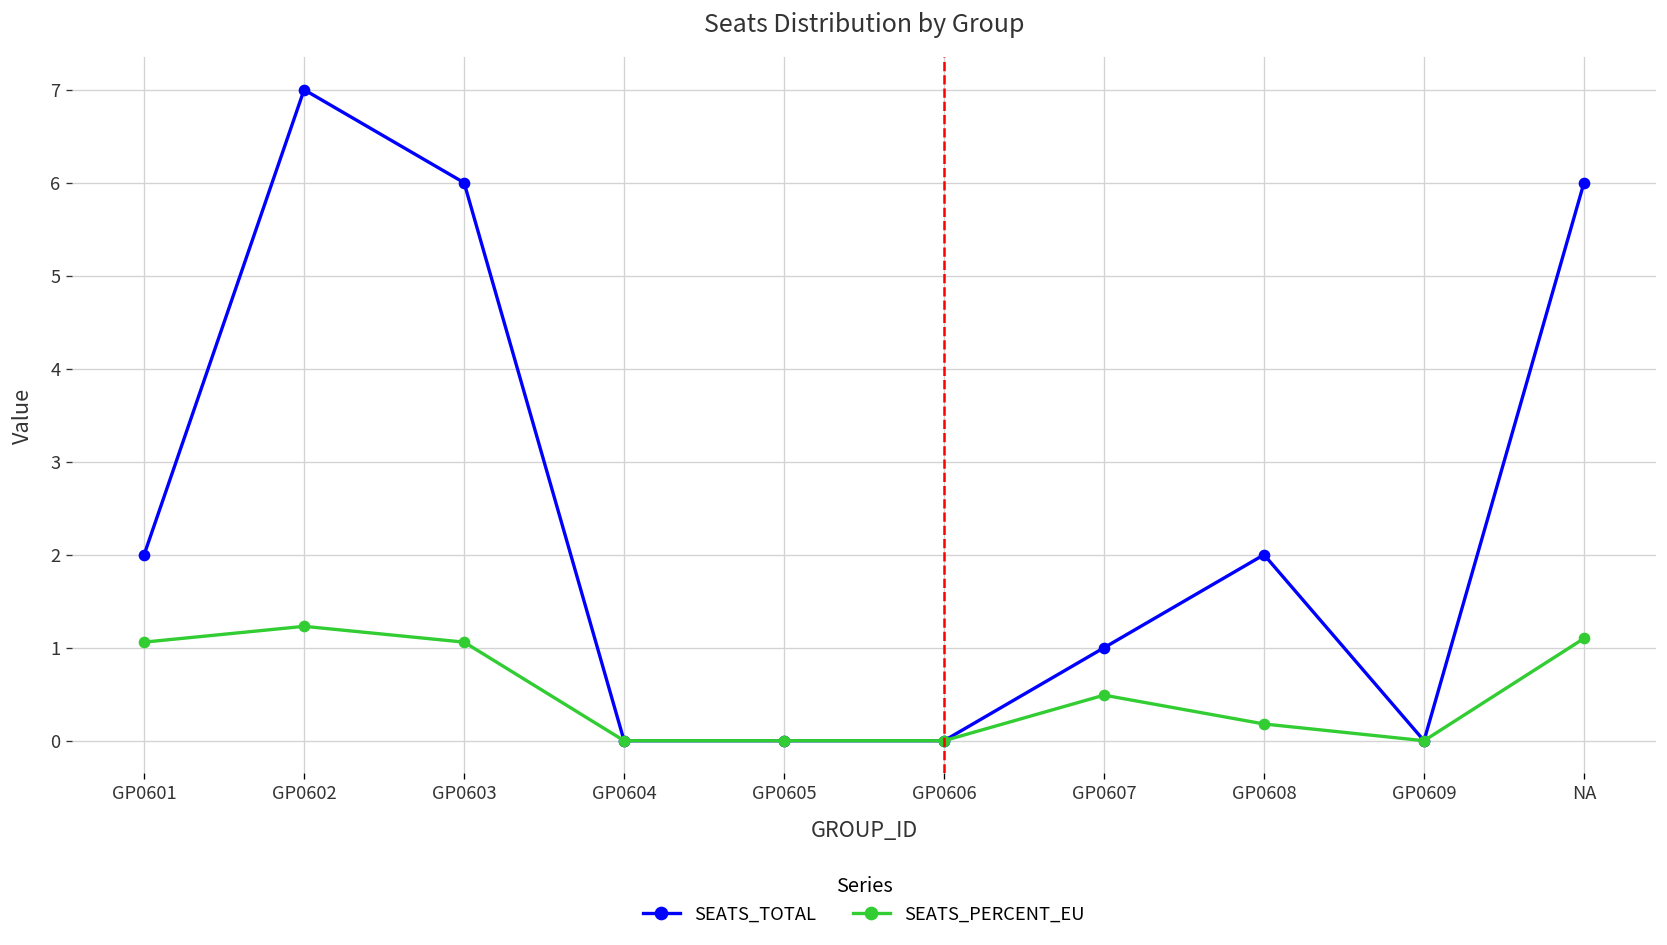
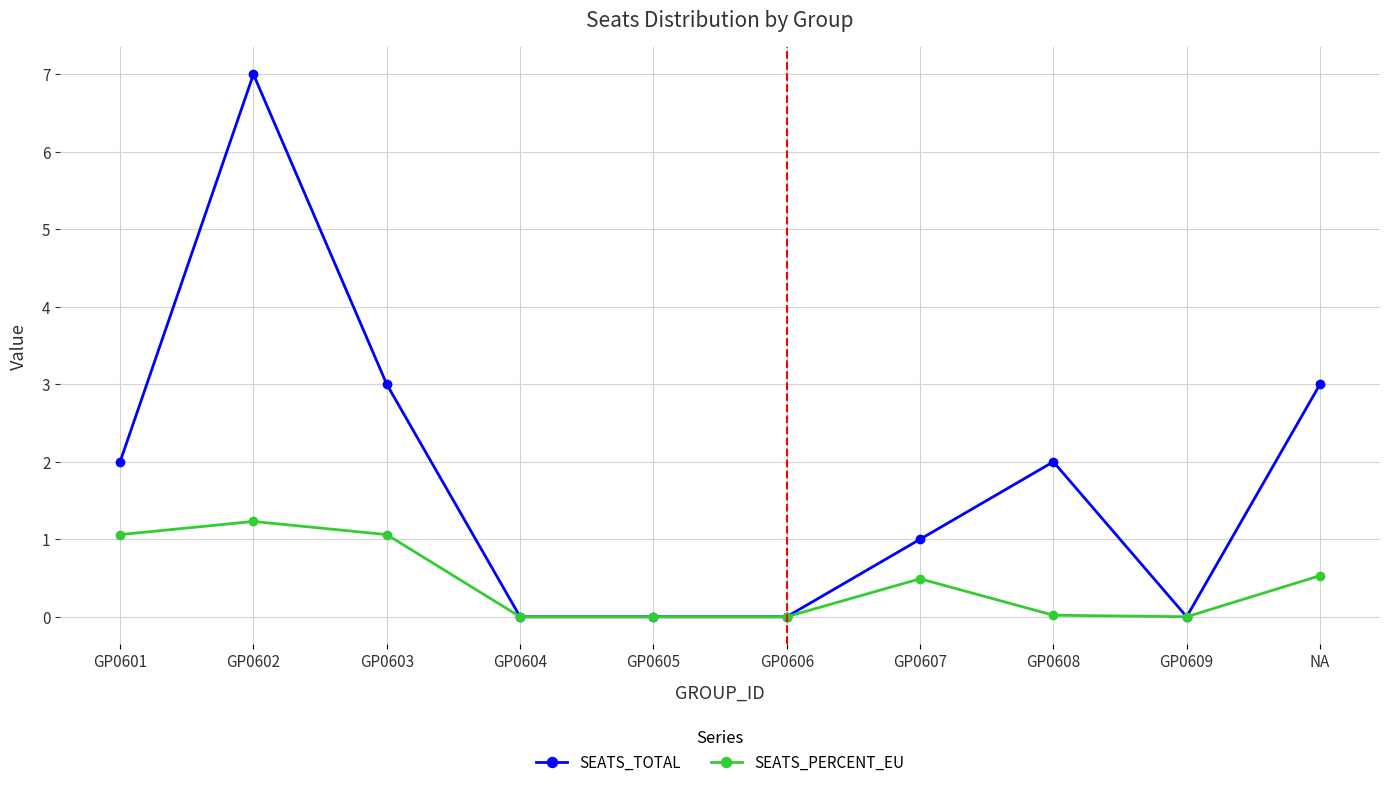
SEATS_TOTAL, GP0603: 6 -> 3
SEATS_PERCENT_EU, GP0608: 0.2 -> 0.0
SEATS_TOTAL, NA: 6 -> 3
SEATS_PERCENT_EU, NA: 1.1 -> 0.5
